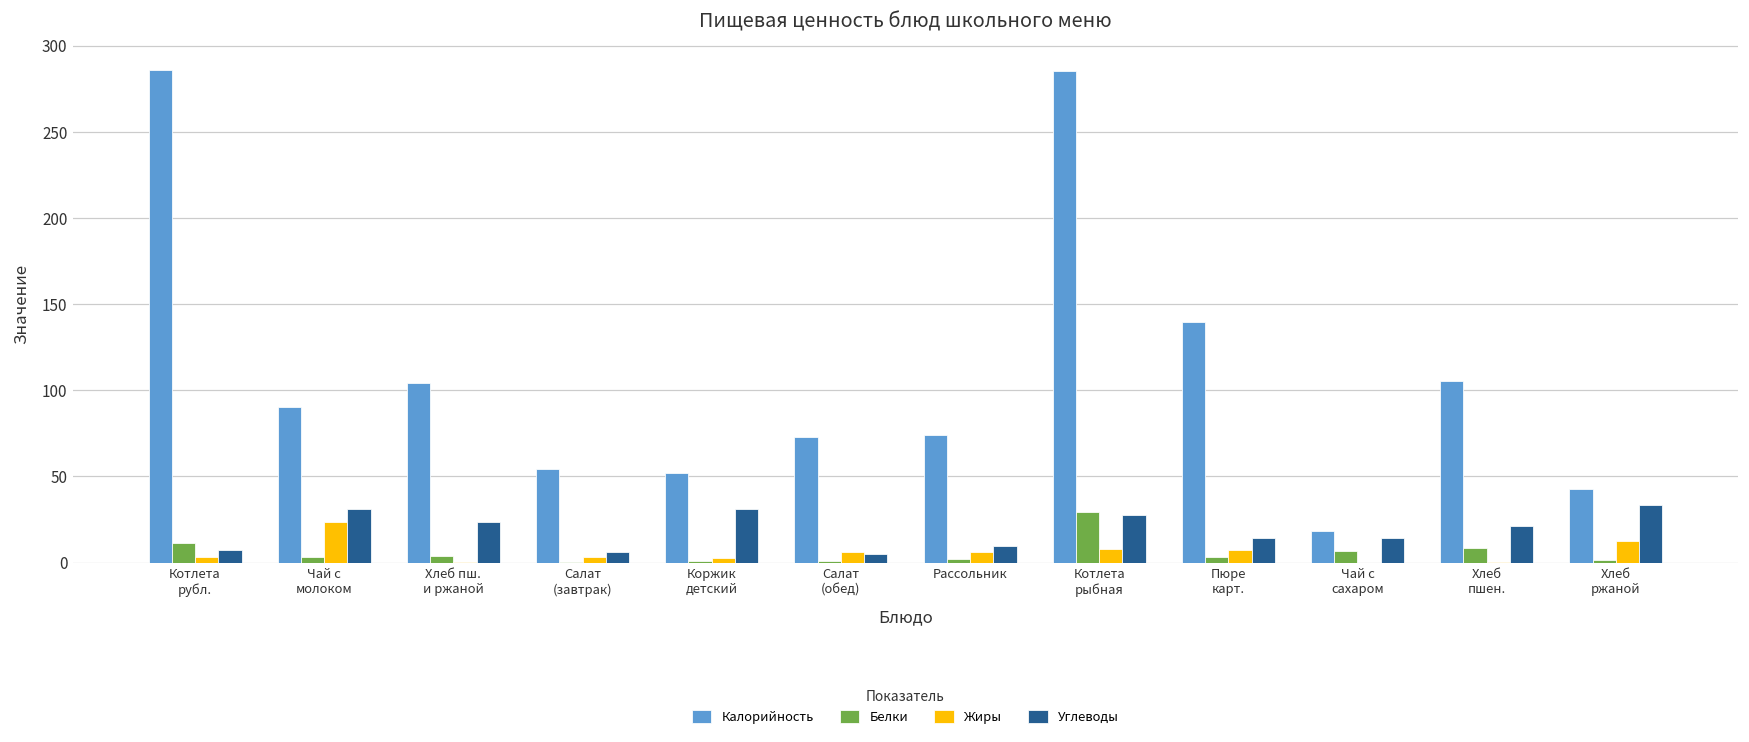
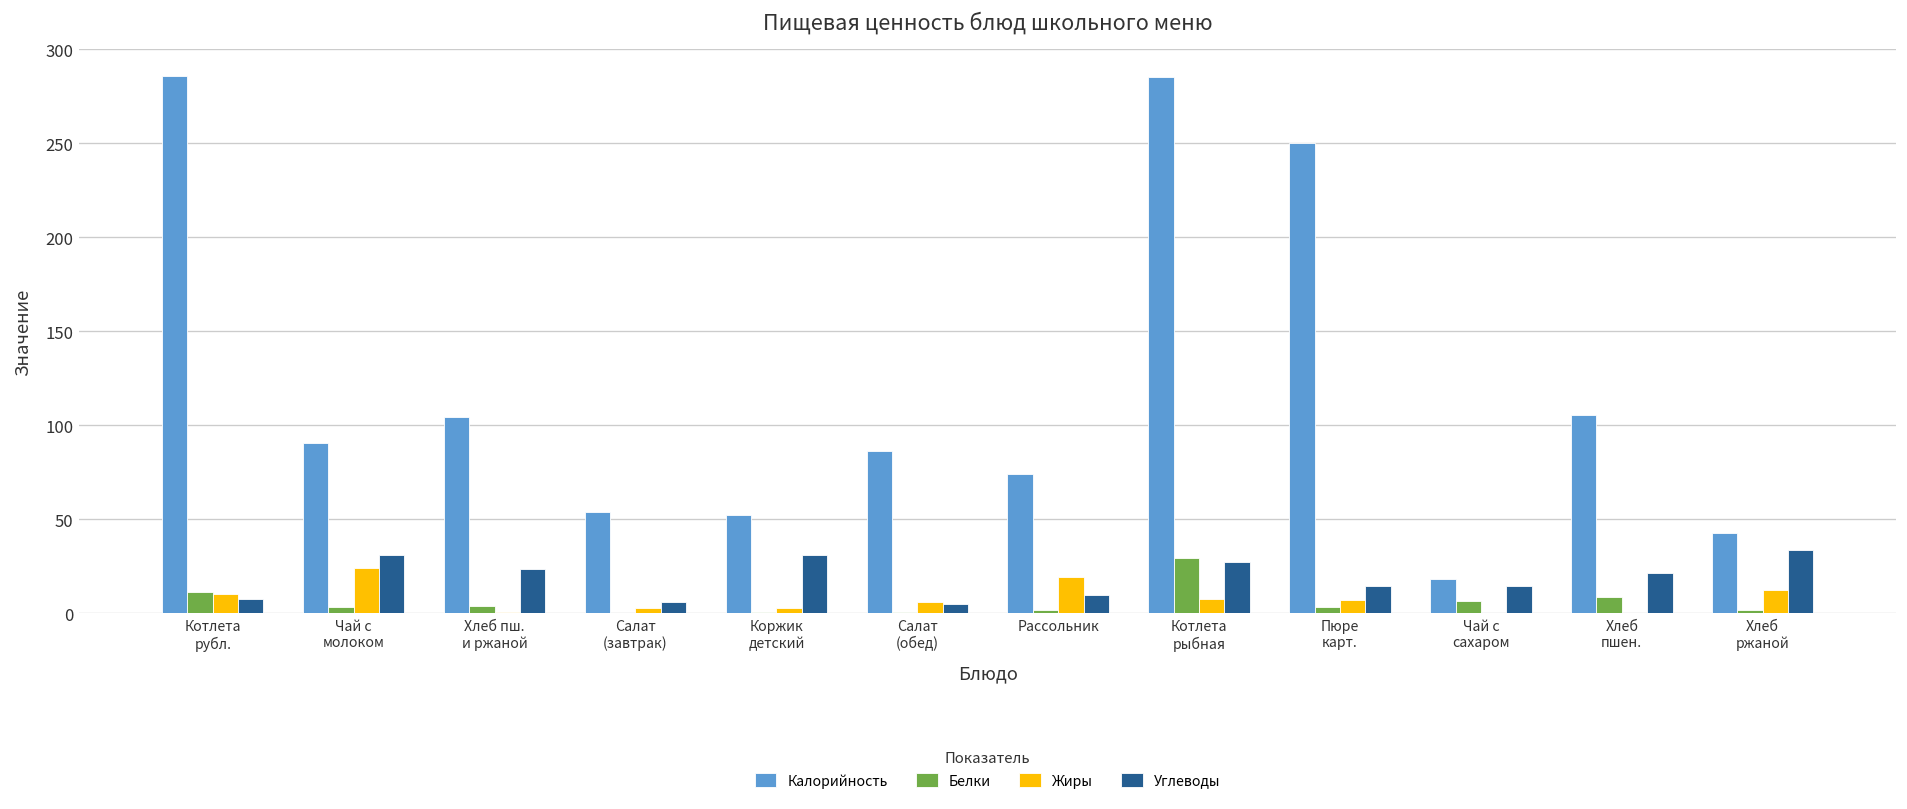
Жиры, Котлета рубл.: 3 -> 10
Калорийность, Салат (обед): 73 -> 86
Жиры, Рассольник: 6 -> 19
Калорийность, Пюре карт.: 139 -> 250
